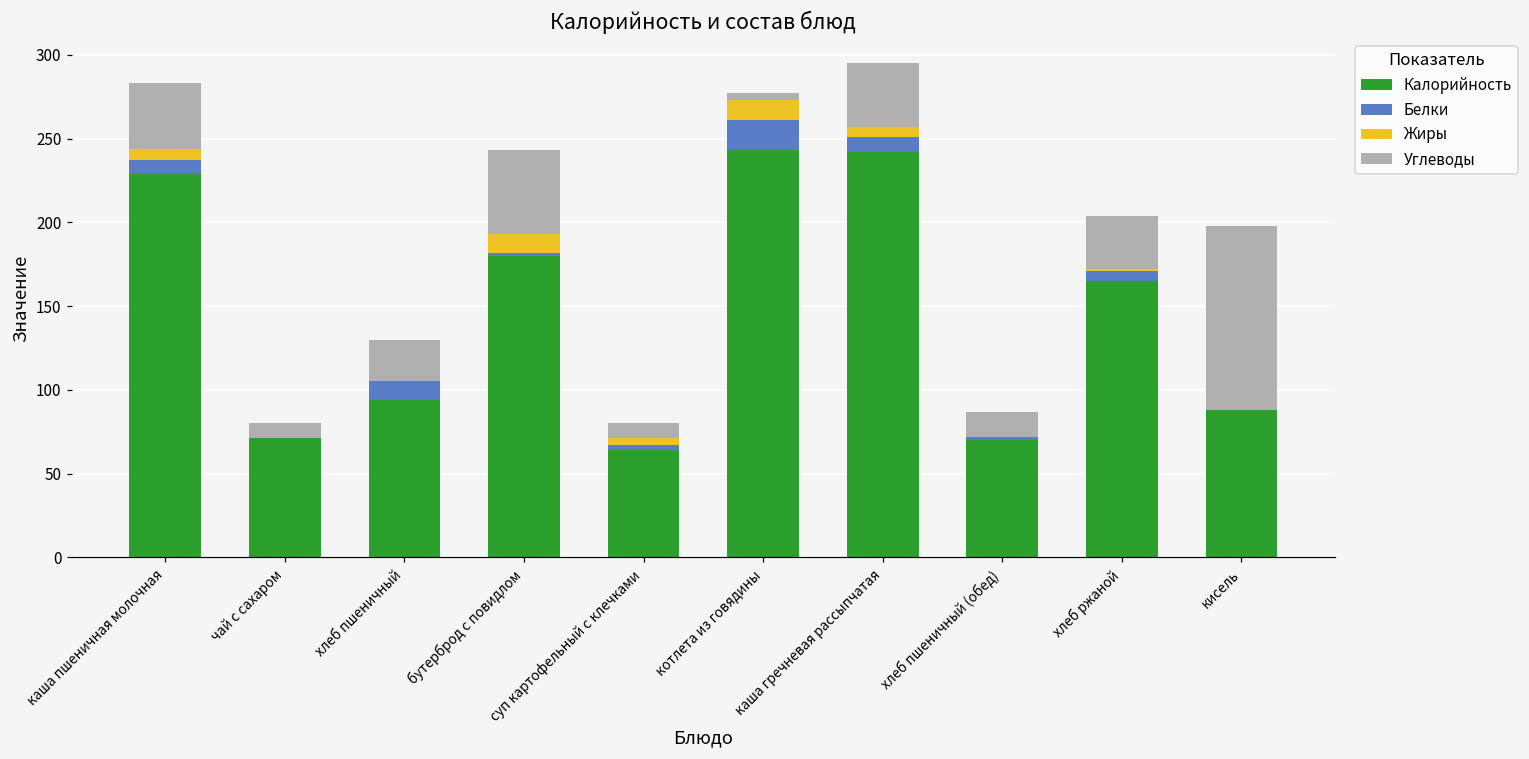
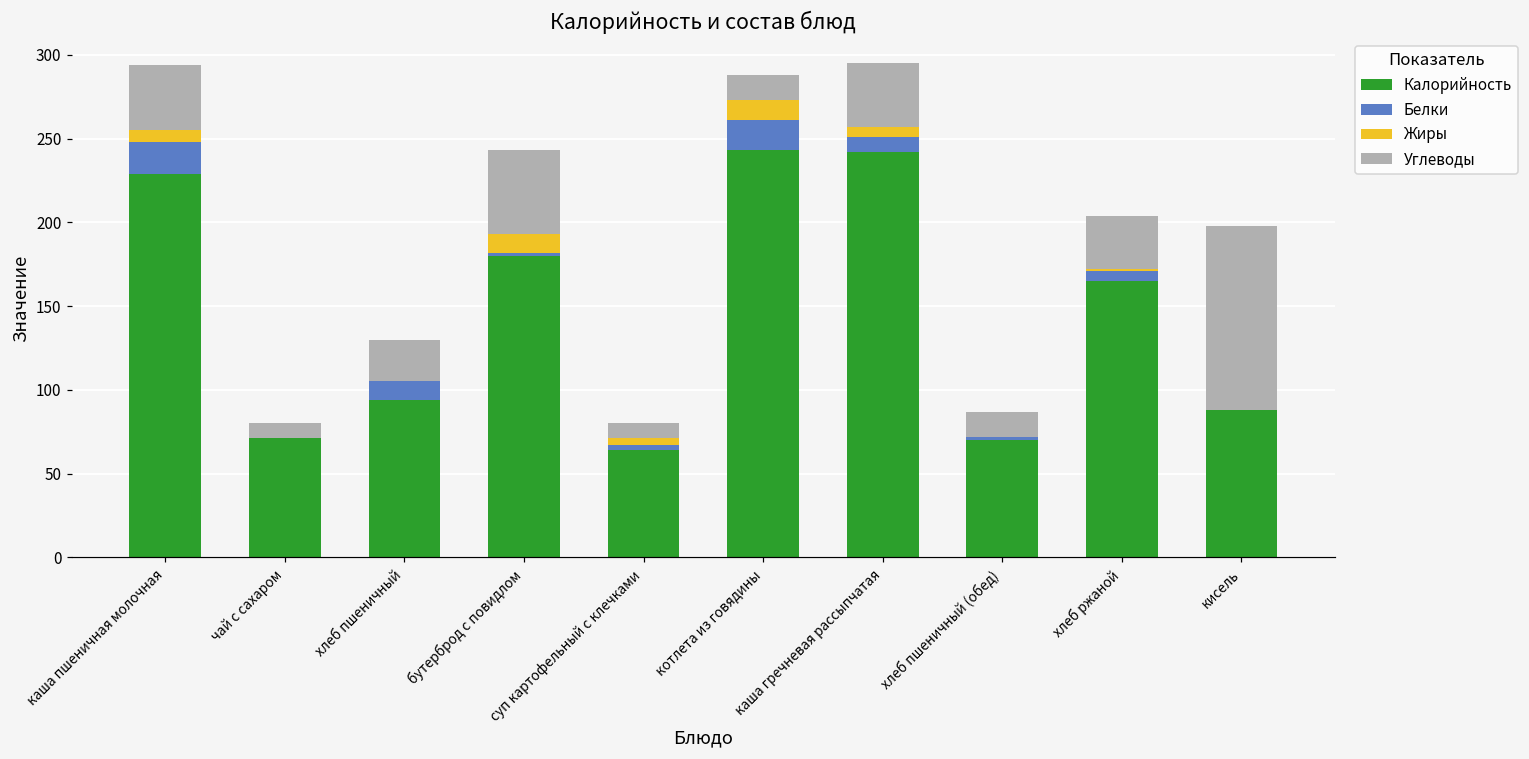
Белки, каша пшеничная молочная: 8 -> 19
Углеводы, котлета из говядины: 4 -> 15
